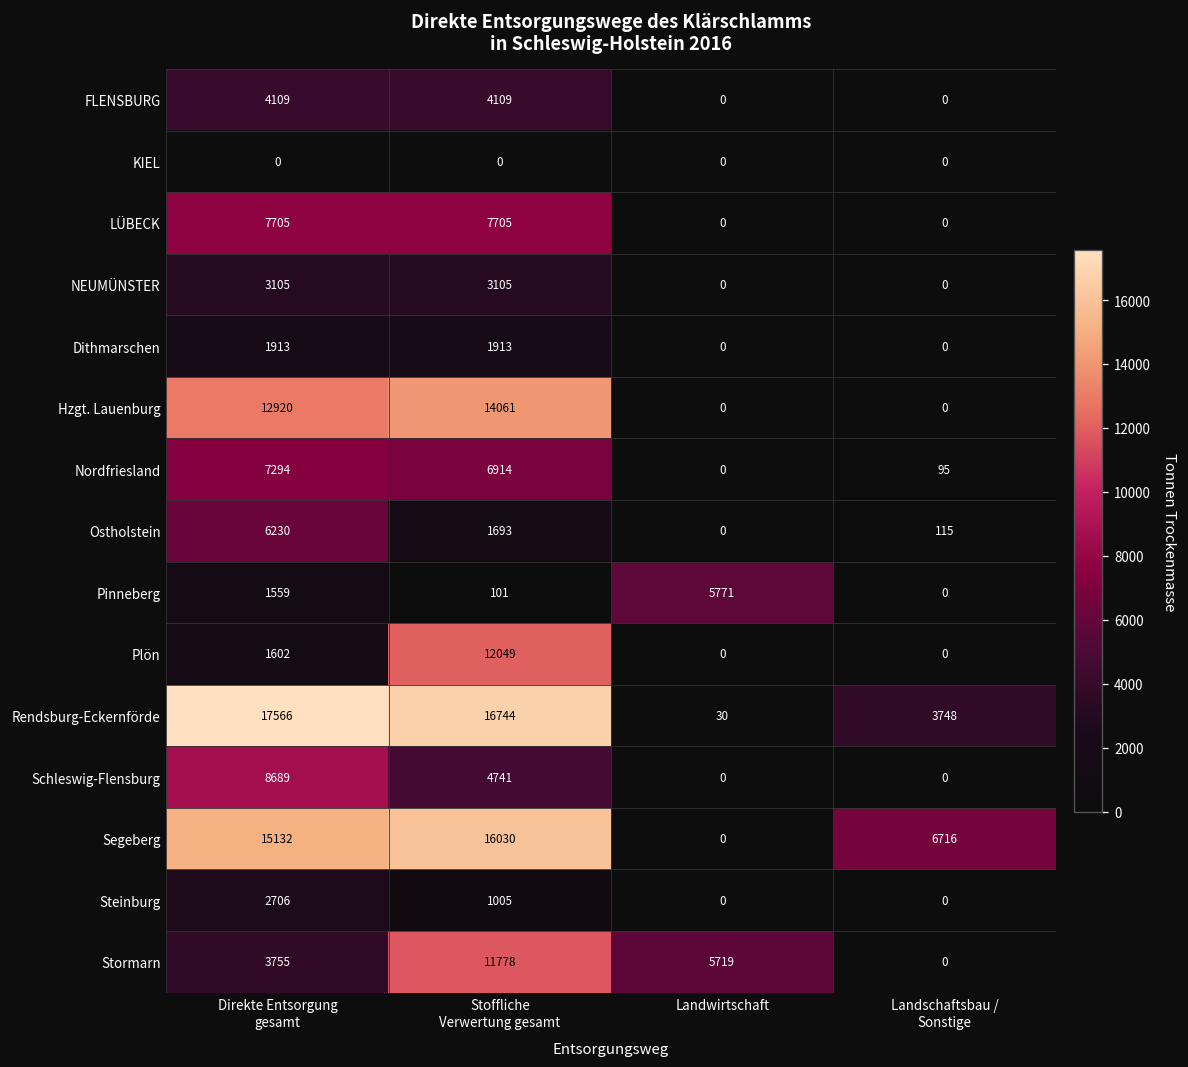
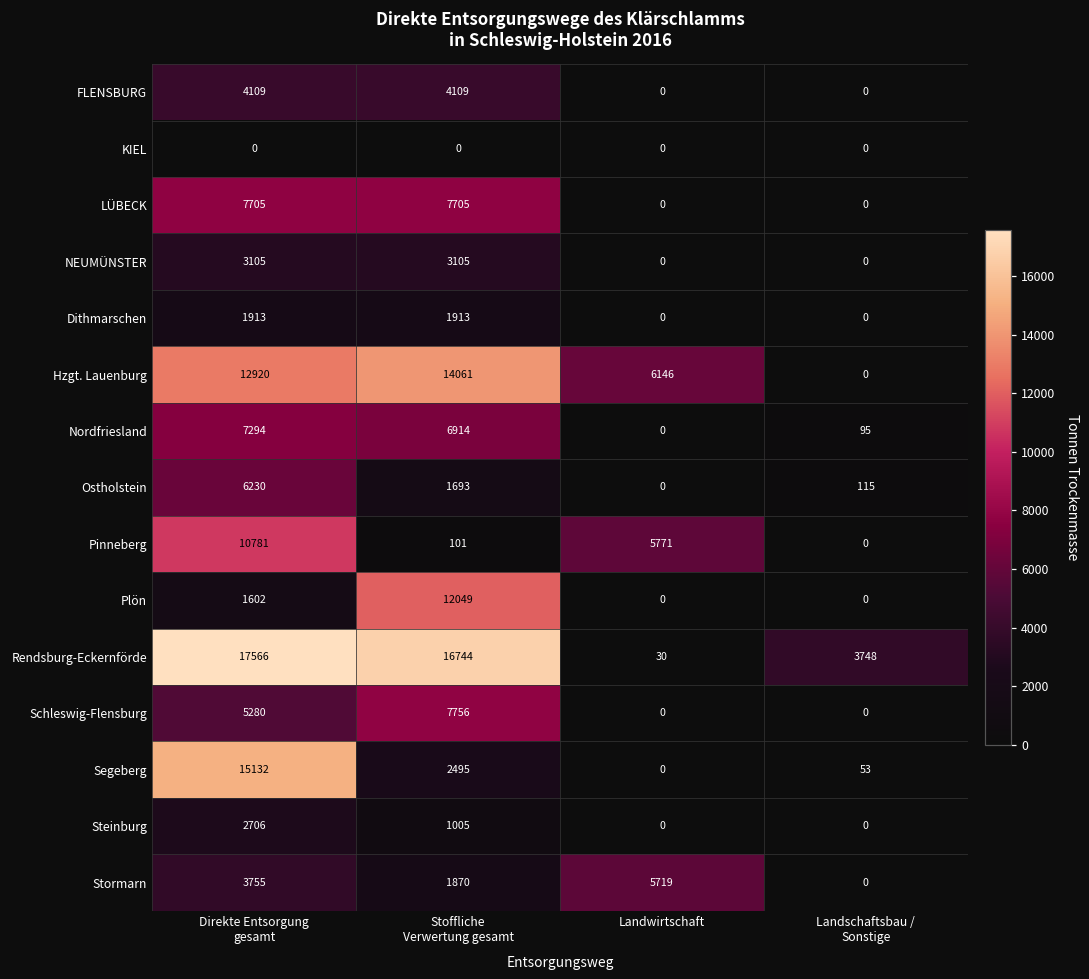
Hzgt. Lauenburg, Landwirtschaft: 0 -> 6146
Pinneberg, Direkte Entsorgung gesamt: 1559 -> 10781
Schleswig-Flensburg, Direkte Entsorgung gesamt: 8689 -> 5280
Schleswig-Flensburg, Stoffliche Verwertung gesamt: 4741 -> 7756
Segeberg, Stoffliche Verwertung gesamt: 16030 -> 2495
Segeberg, Landschaftsbau / Sonstige: 6716 -> 53
Stormarn, Stoffliche Verwertung gesamt: 11778 -> 1870
